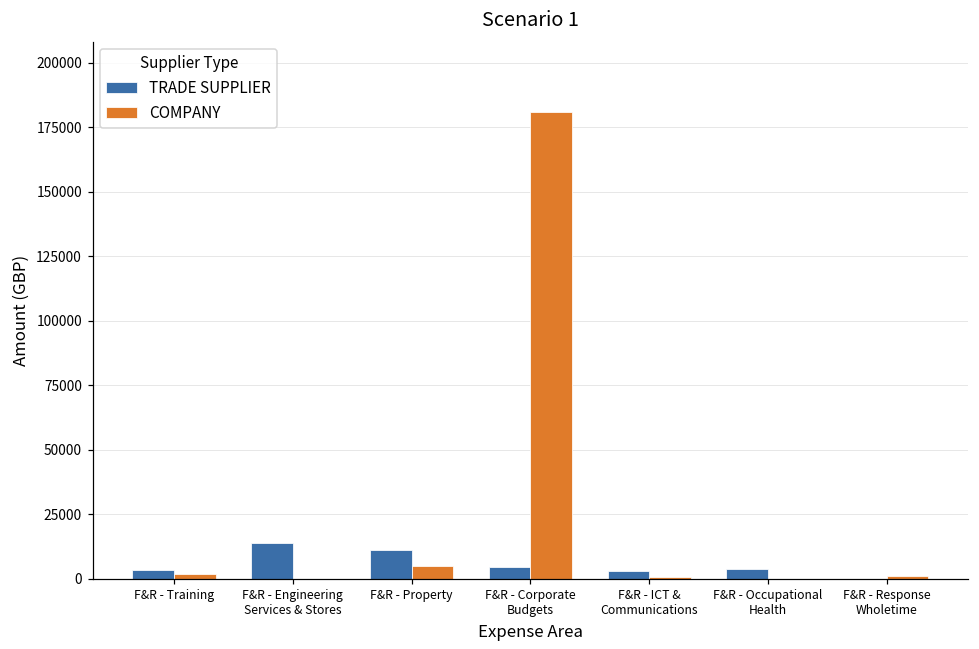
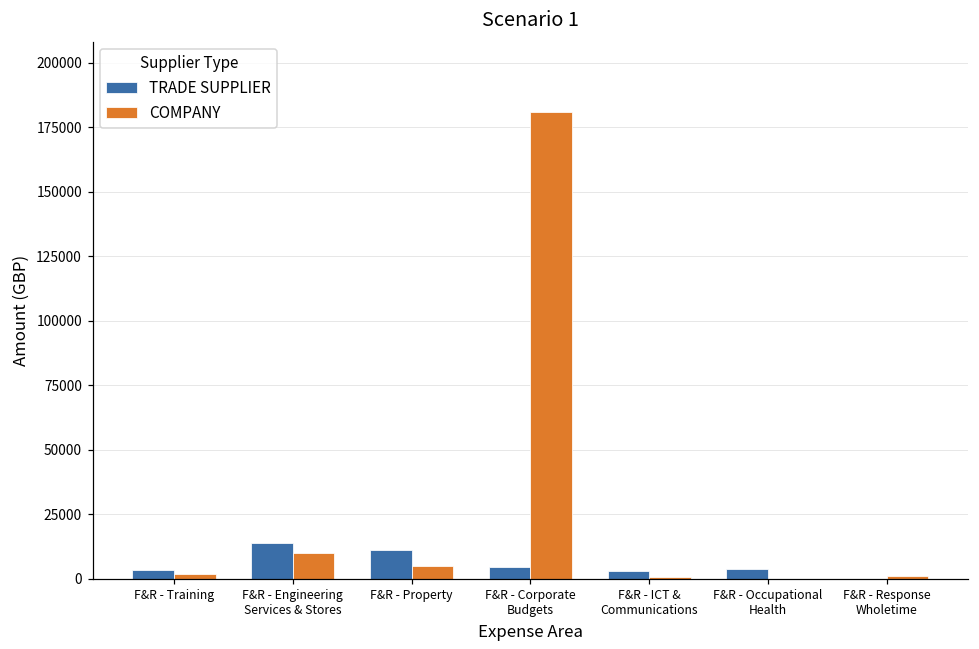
COMPANY, F&R - Engineering Services & Stores: 0 -> 10000
